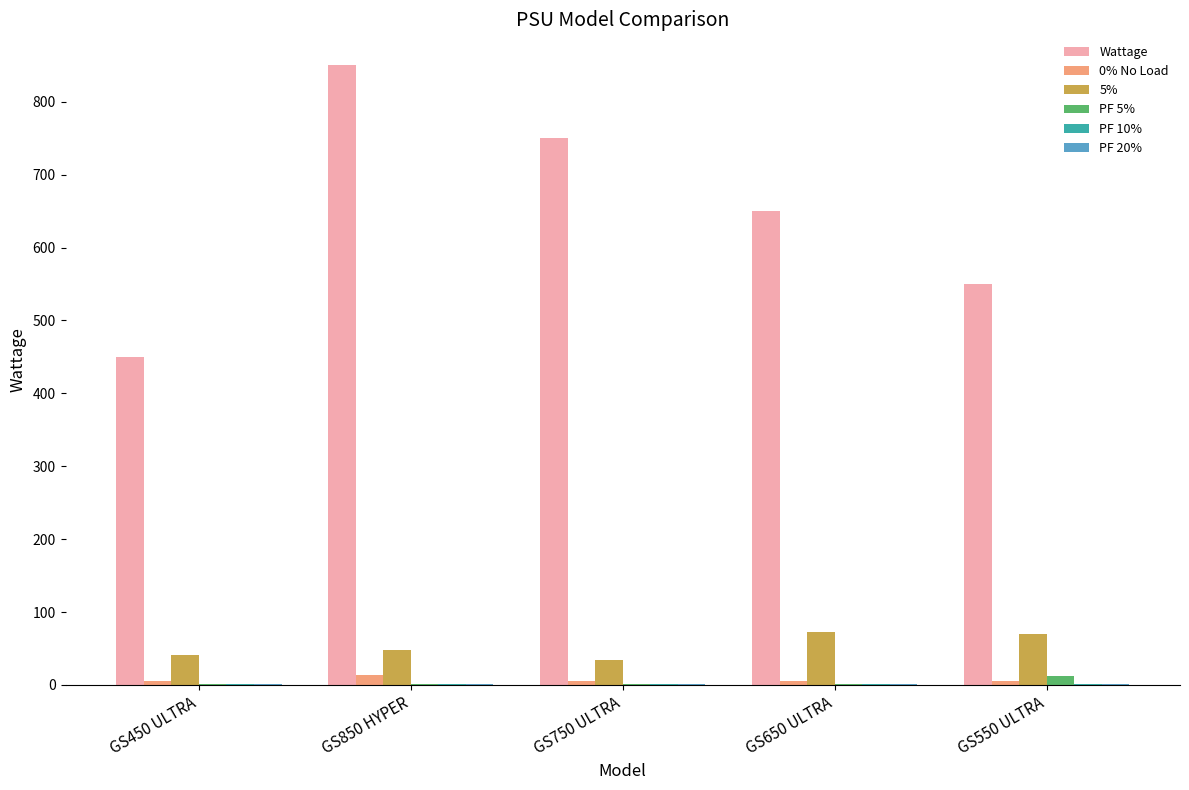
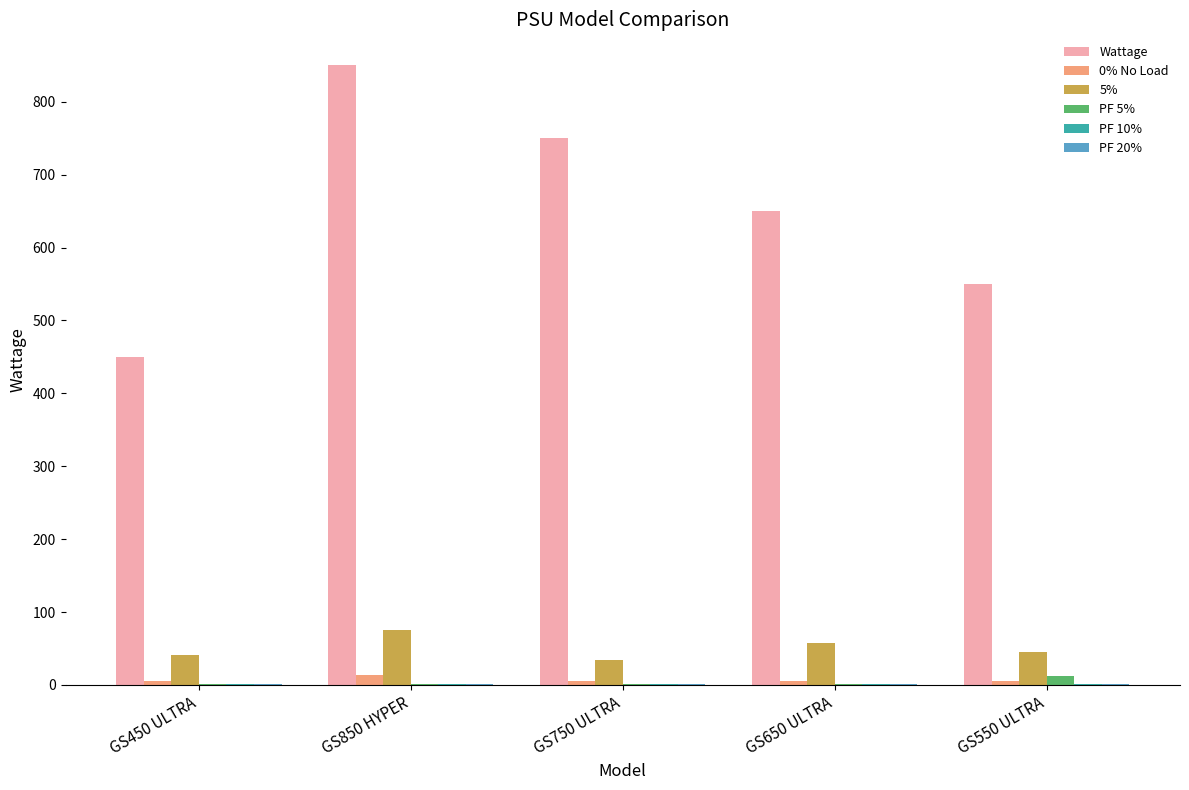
5%, GS850 HYPER: 50 -> 80
5%, GS650 ULTRA: 70 -> 60
5%, GS550 ULTRA: 70 -> 50
